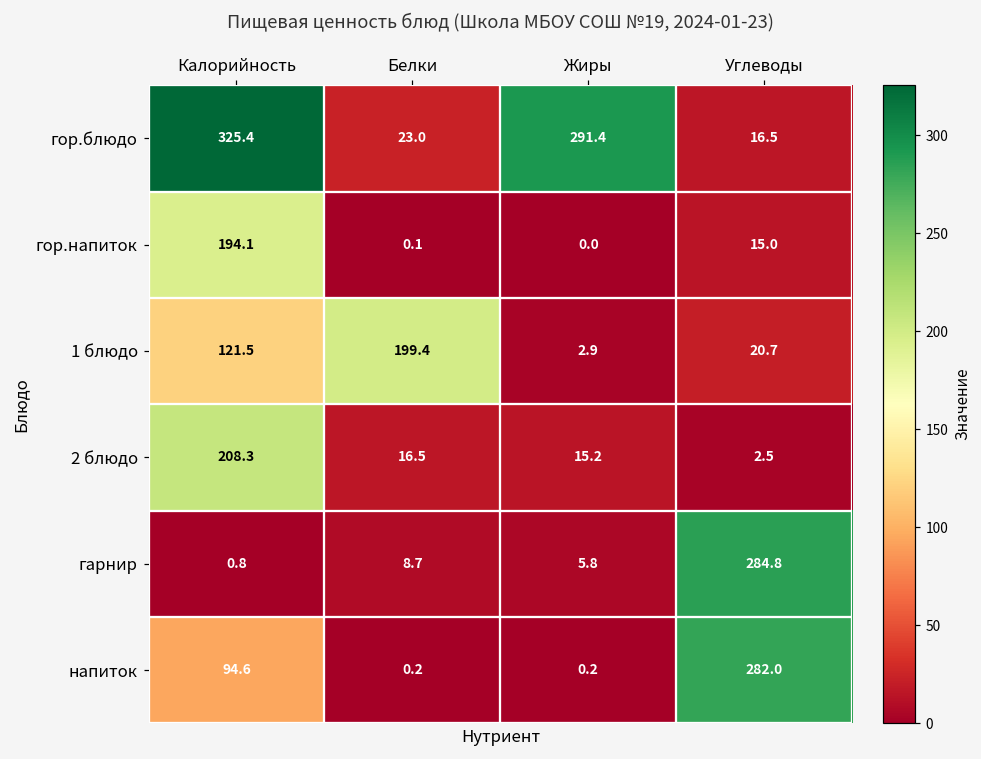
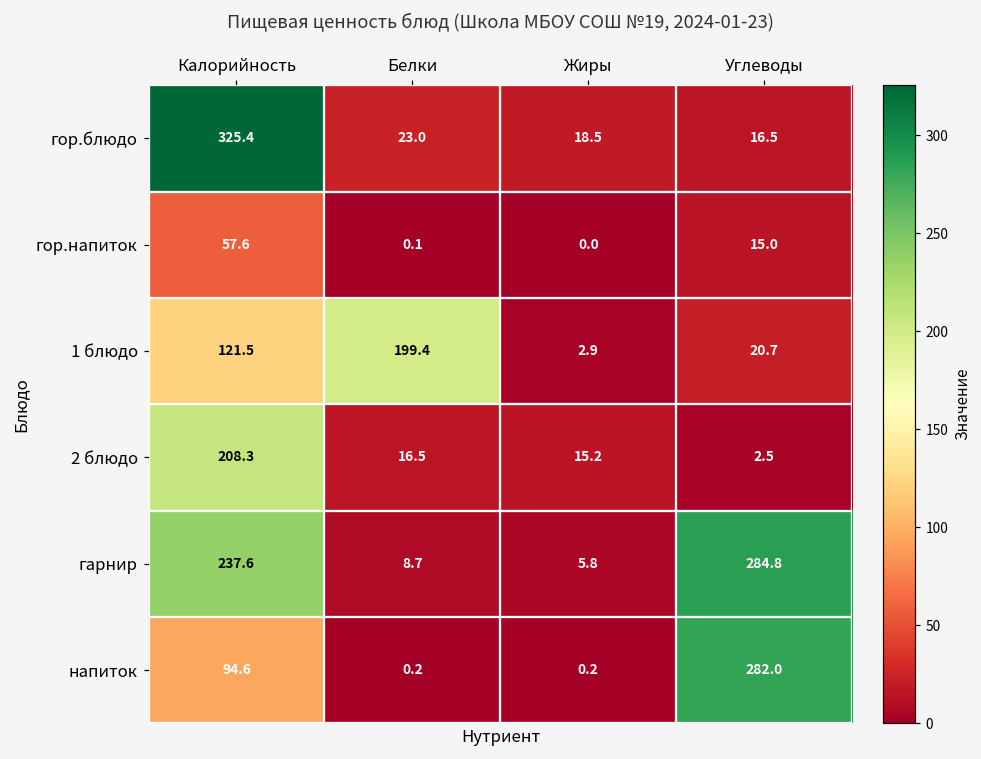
гор.блюдо, Жиры: 291.4 -> 18.5
гор.напиток, Калорийность: 194.1 -> 57.6
гарнир, Калорийность: 0.8 -> 237.6
